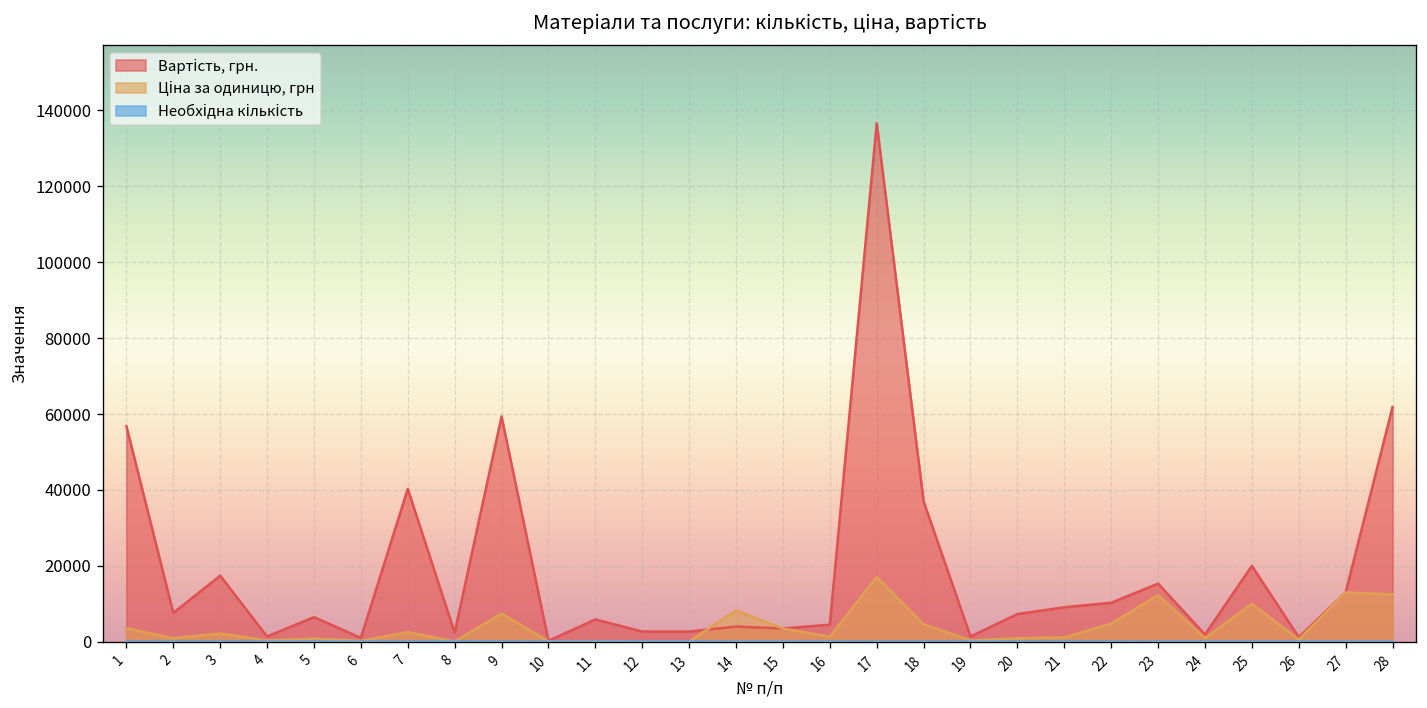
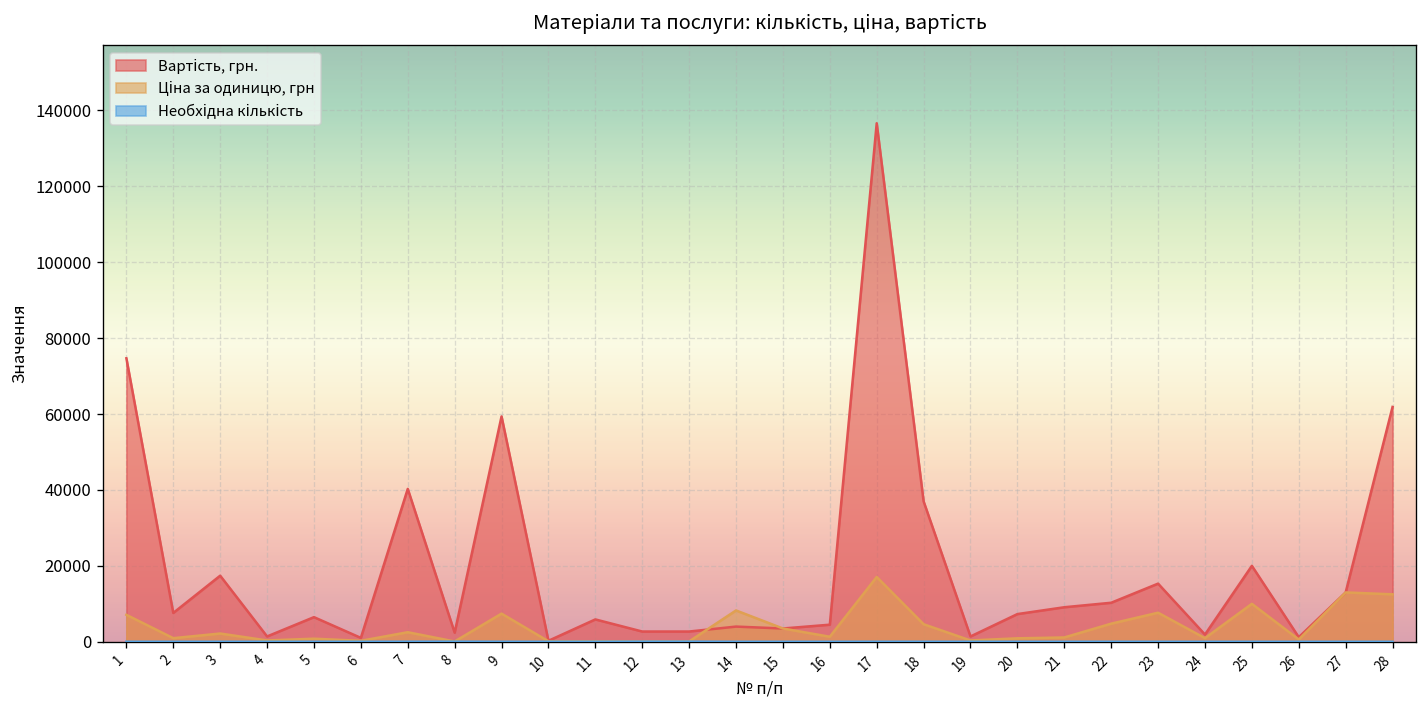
Вартість, грн., 1: 57000 -> 75000
Ціна за одиницю, грн, 1: 4000 -> 7000
Ціна за одиницю, грн, 23: 12000 -> 8000
